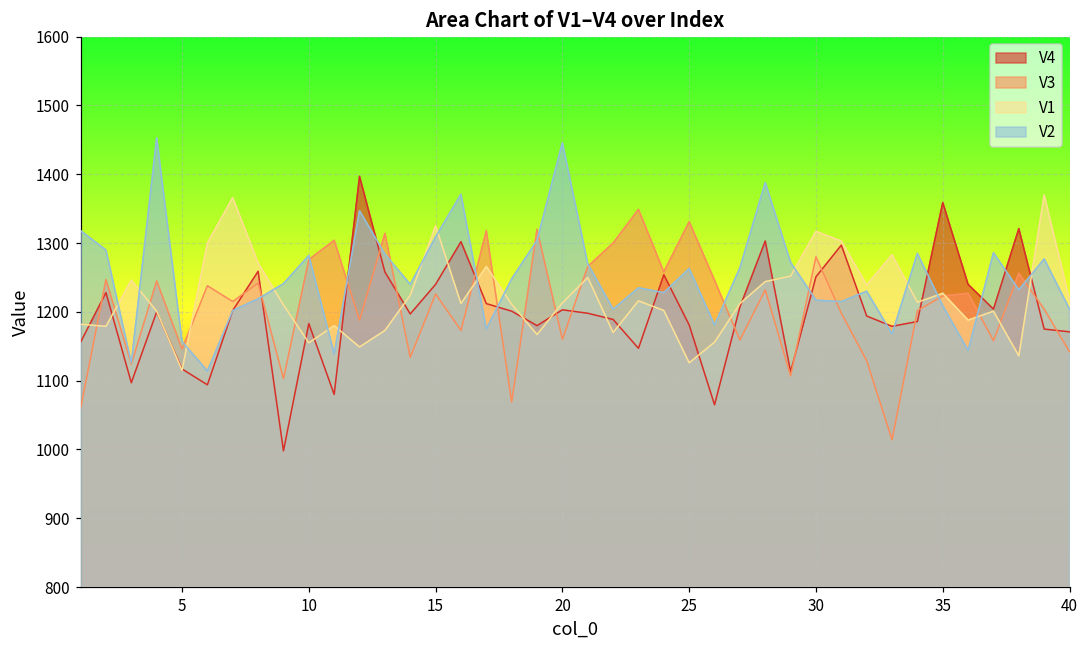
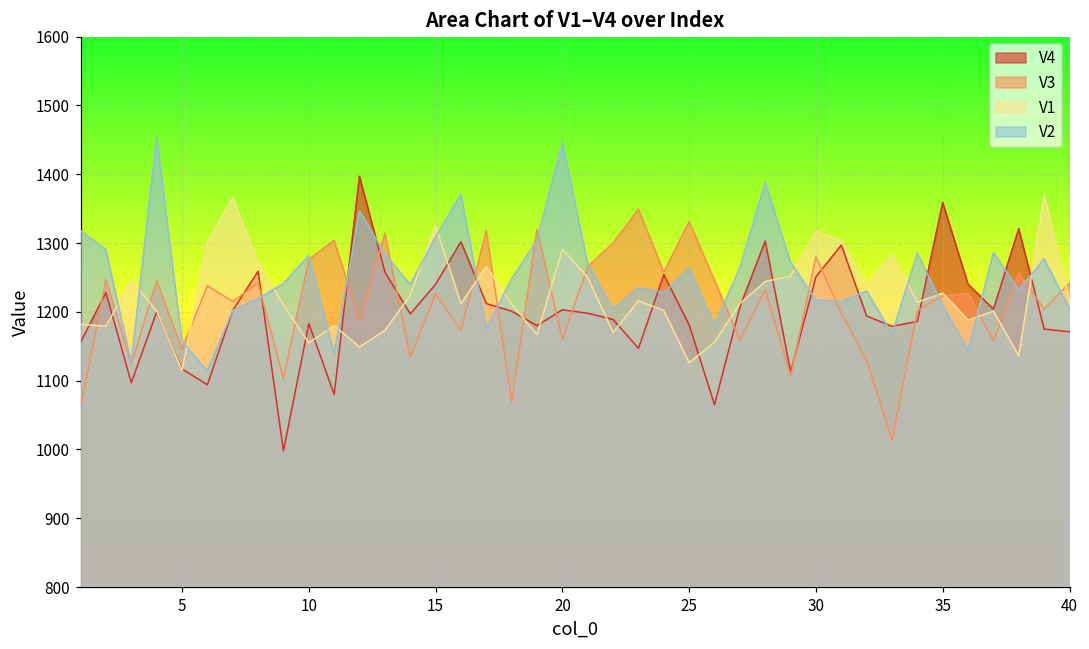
V1, 20: 1210 -> 1290
V3, 40: 1140 -> 1240
